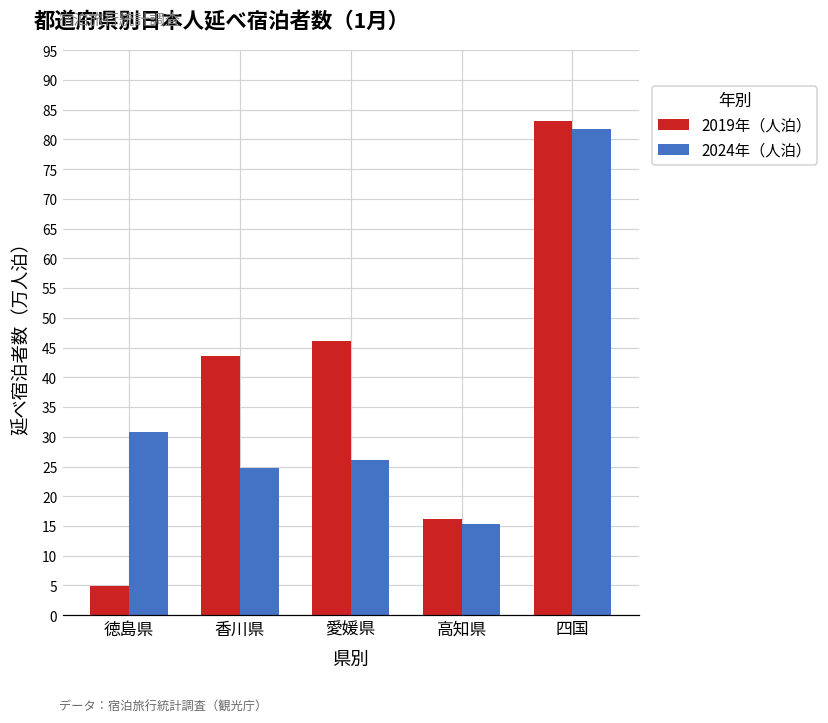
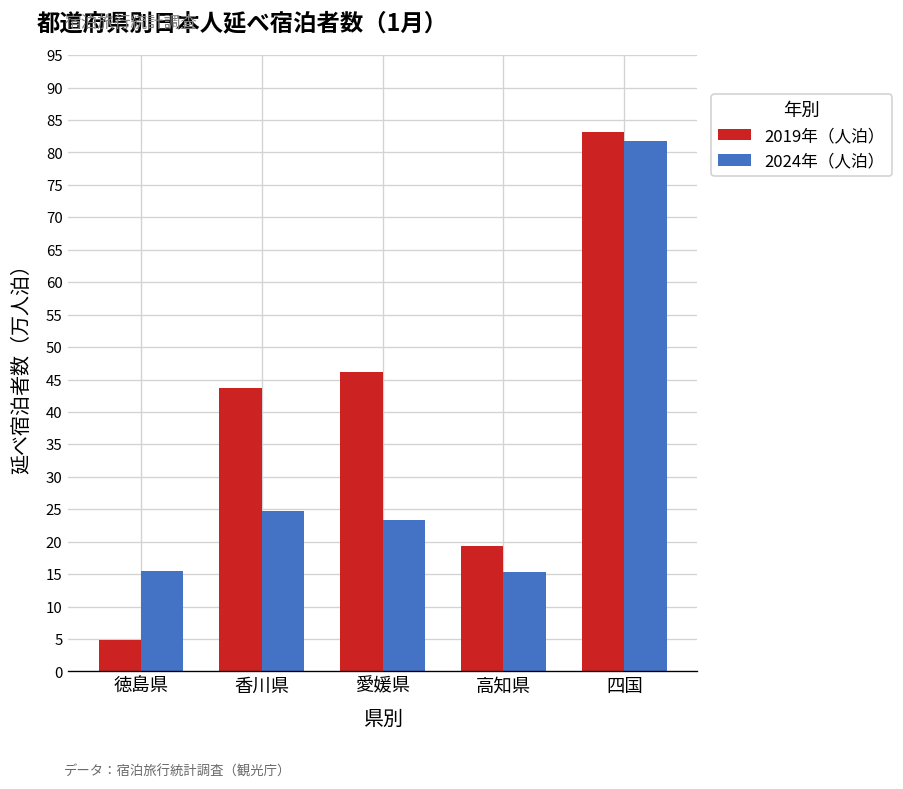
2024年（人泊）, 徳島県: 31 -> 15
2024年（人泊）, 愛媛県: 26 -> 23
2019年（人泊）, 高知県: 16 -> 19
